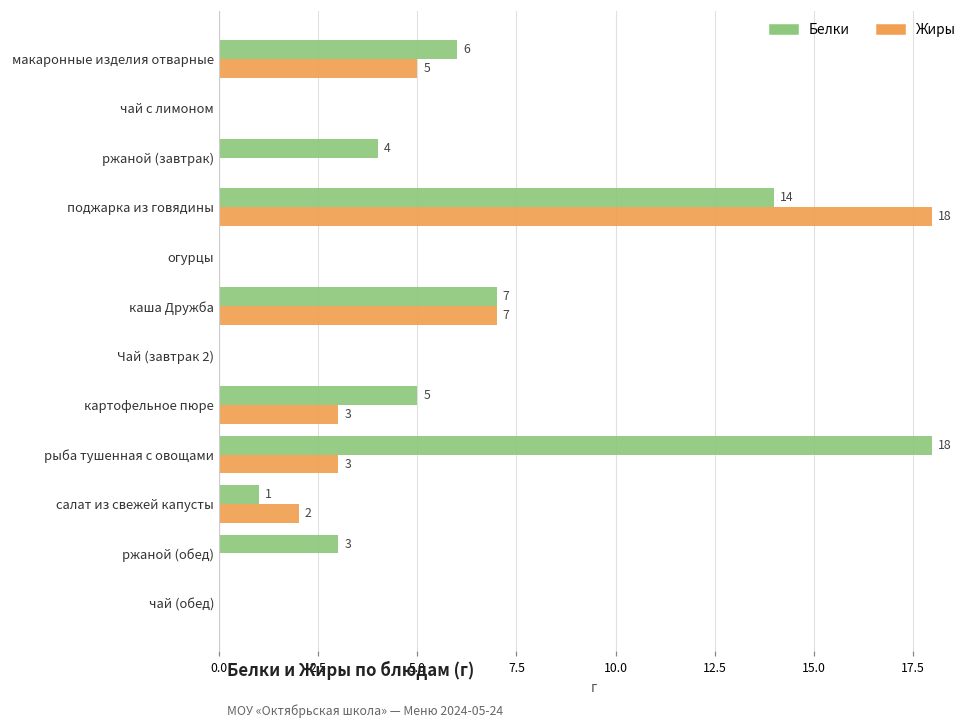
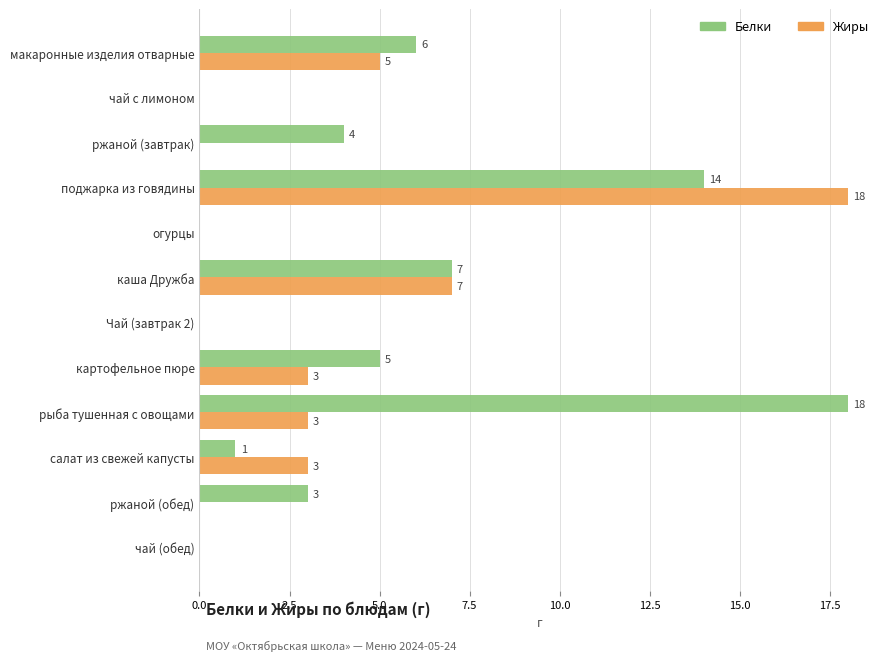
Жиры, салат из свежей капусты: 2 -> 3
